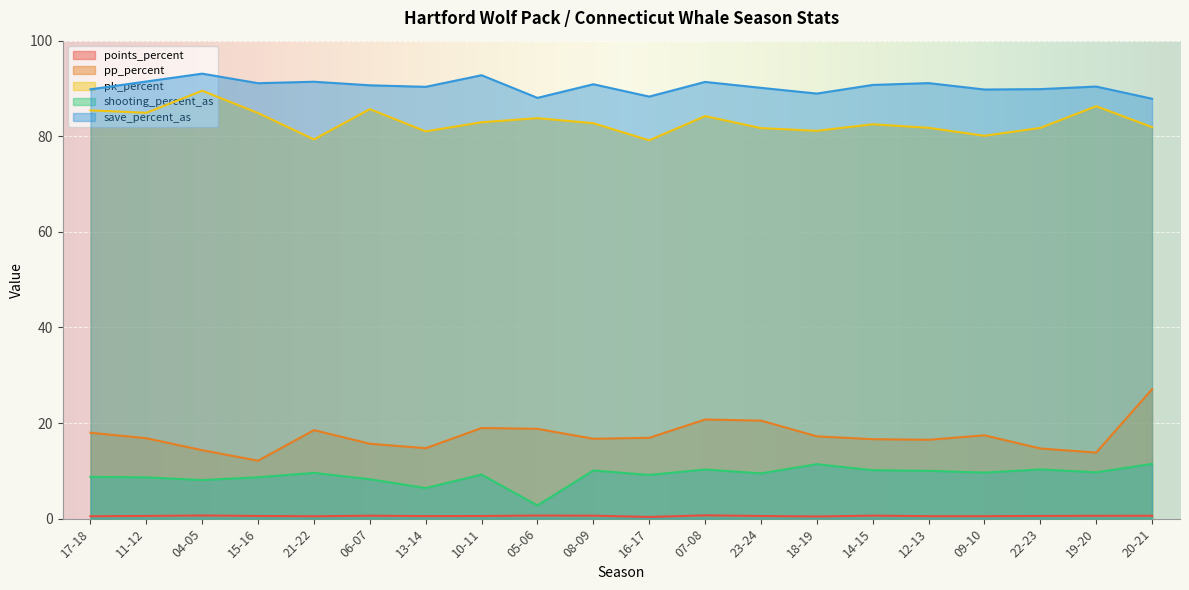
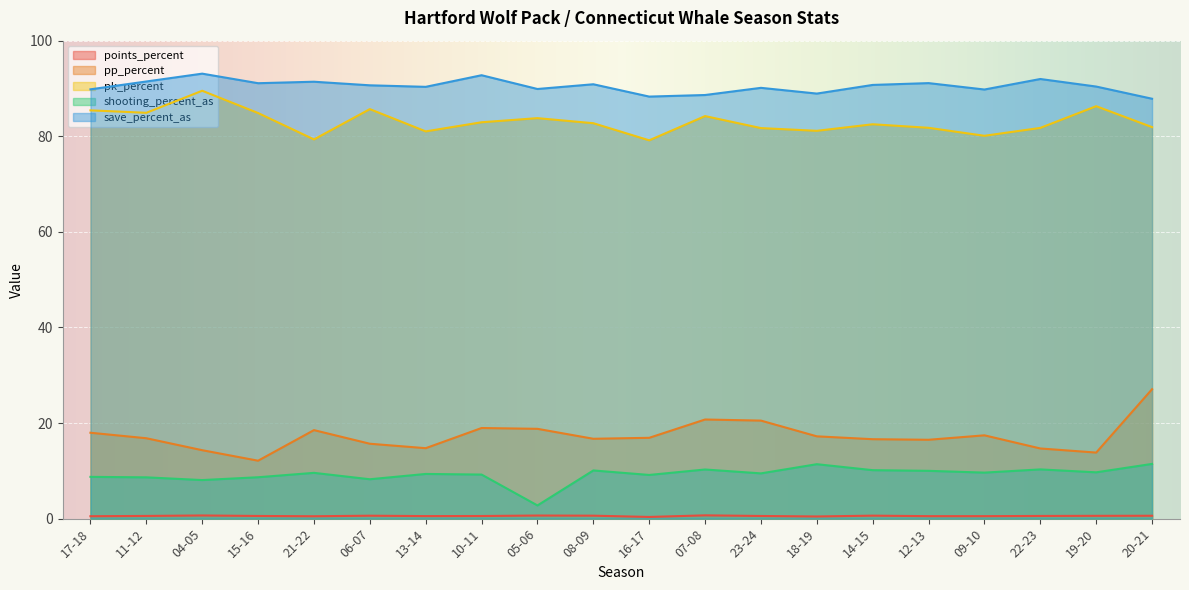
shooting_percent_as, 13-14: 6 -> 9
save_percent_as, 05-06: 88 -> 90
save_percent_as, 07-08: 91 -> 89
save_percent_as, 22-23: 90 -> 92
